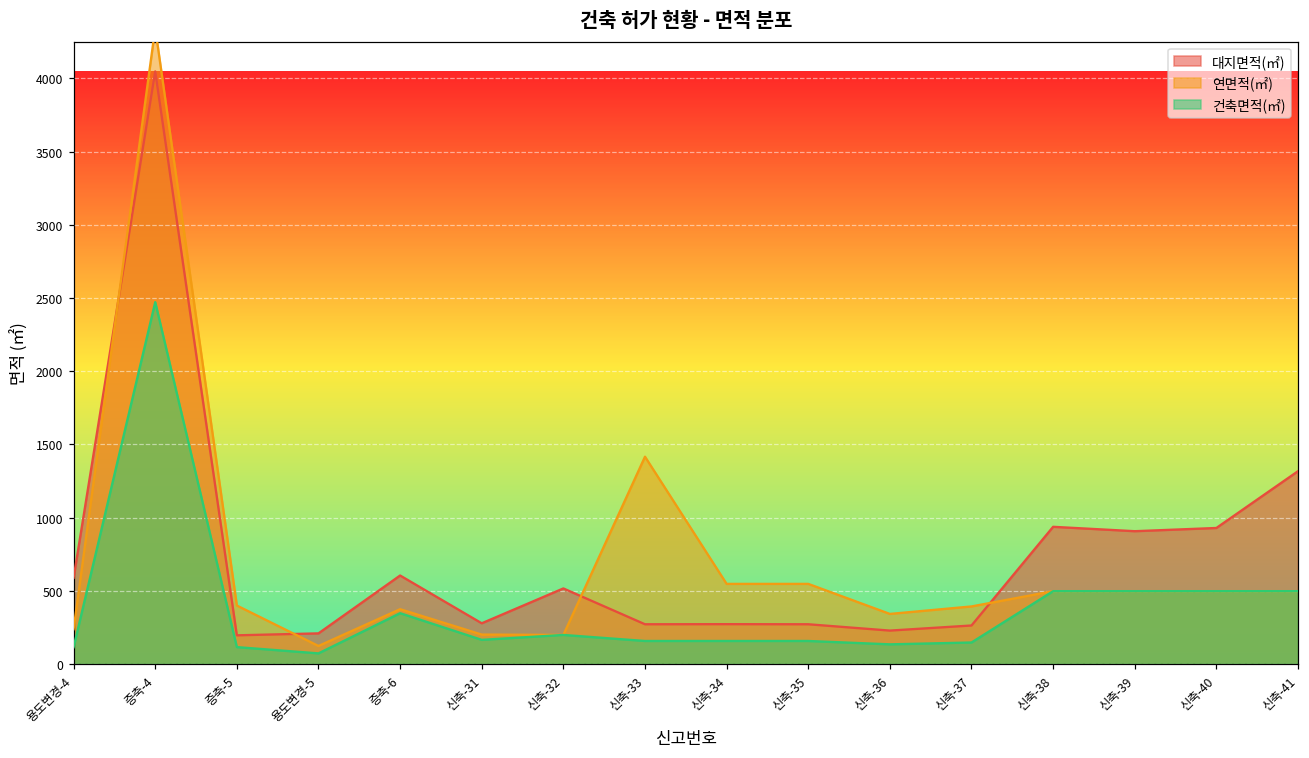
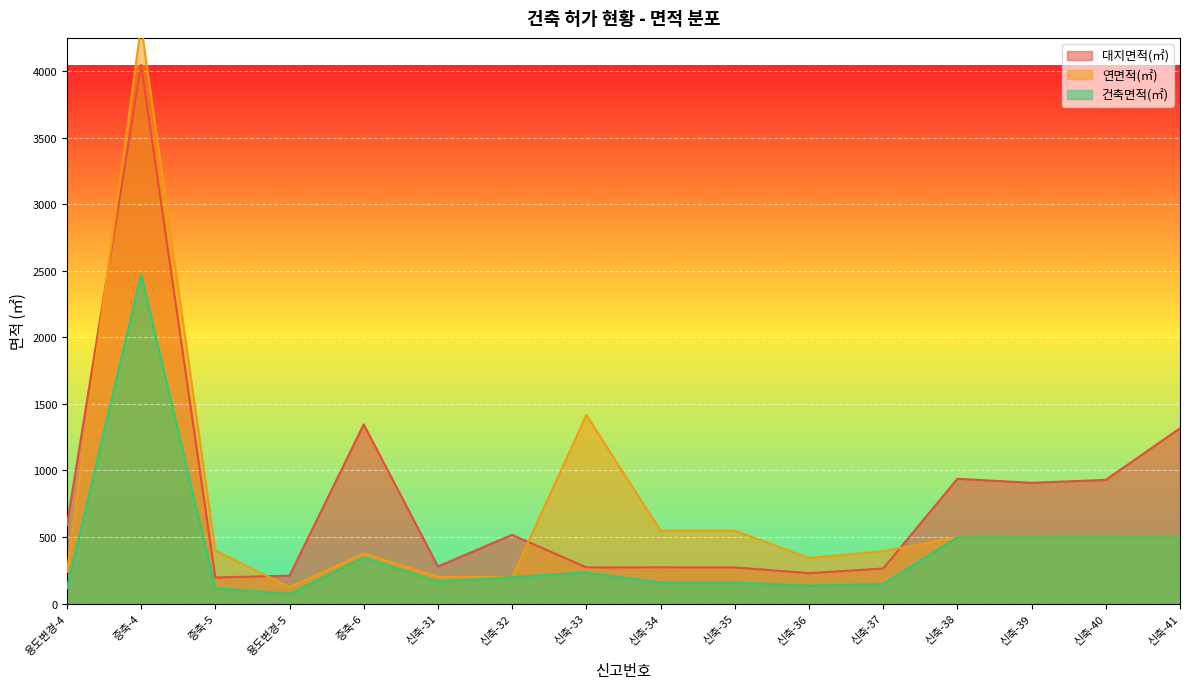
대지면적(㎡), 증축-6: 600 -> 1350
건축면적(㎡), 신축-33: 160 -> 230
